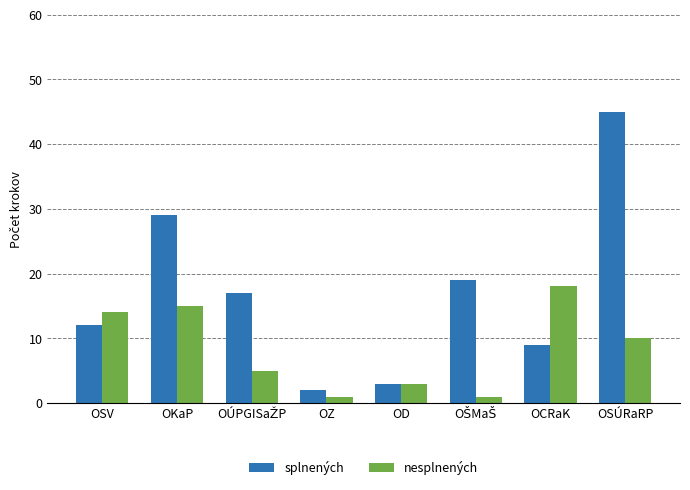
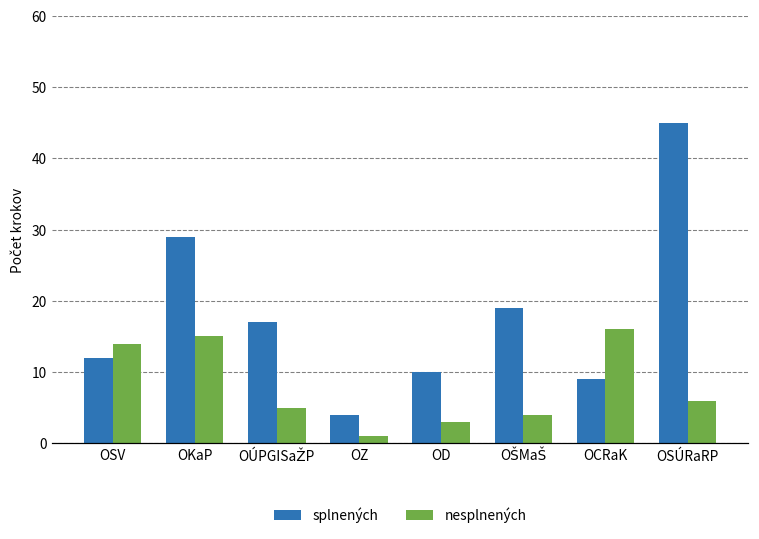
splnených, OZ: 2 -> 4
splnených, OD: 3 -> 10
nesplnených, OŠMaŠ: 1 -> 4
nesplnených, OCRaK: 18 -> 16
nesplnených, OSÚRaRP: 10 -> 6
